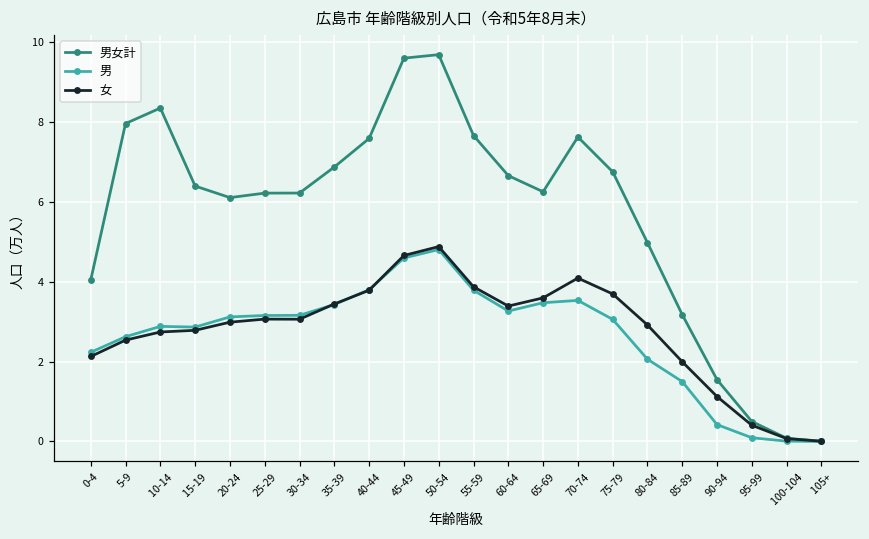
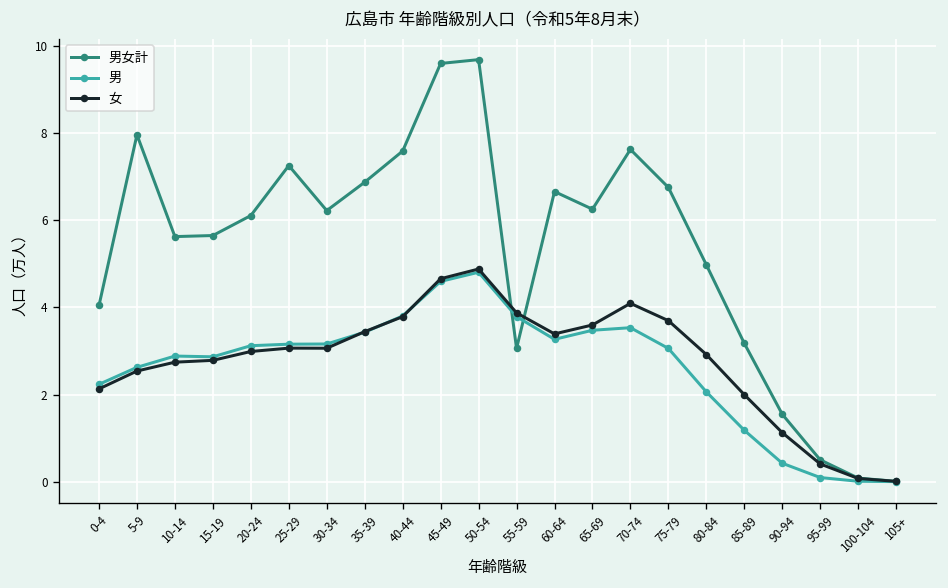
男女計, 10-14: 8.4 -> 5.6
男女計, 15-19: 6.4 -> 5.7
男女計, 25-29: 6.2 -> 7.3
男女計, 55-59: 7.7 -> 3.1
男, 85-89: 1.5 -> 1.2
